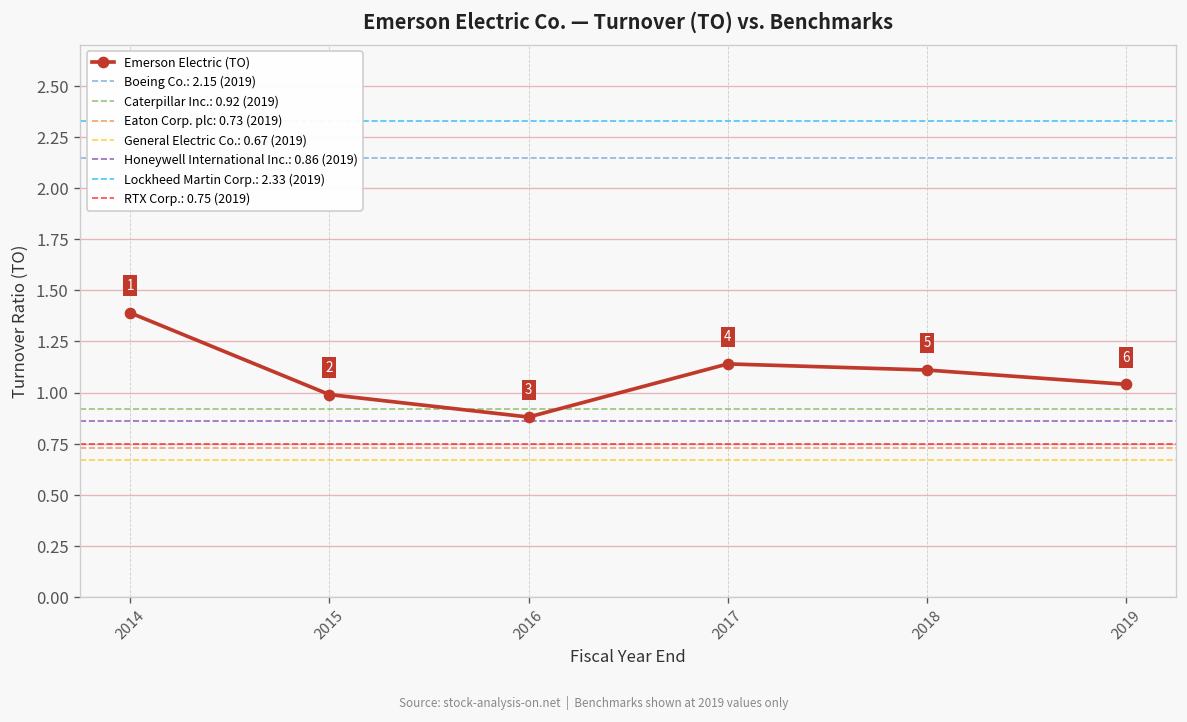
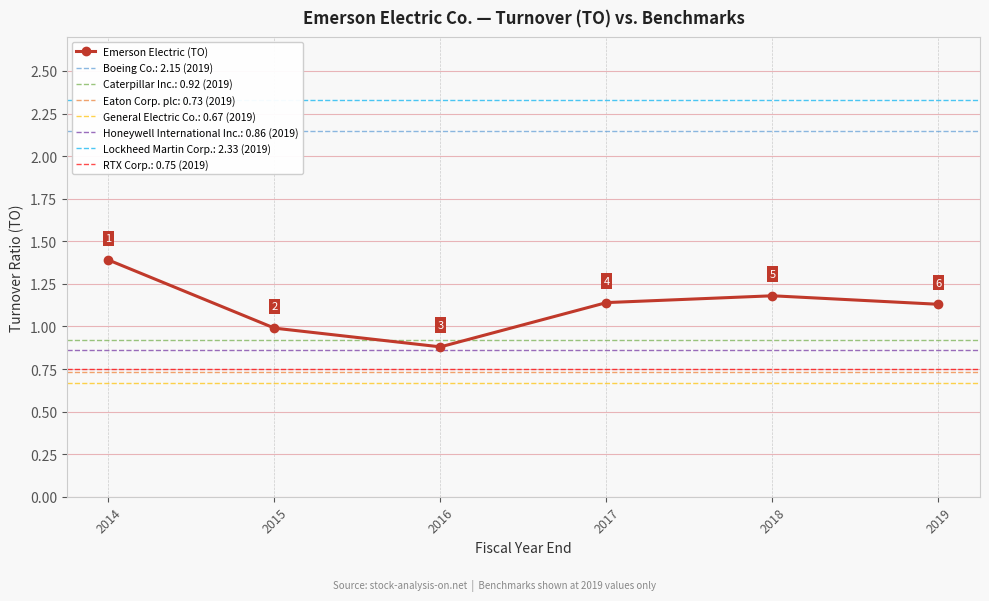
2018: 1.11 -> 1.18
2019: 1.04 -> 1.13
